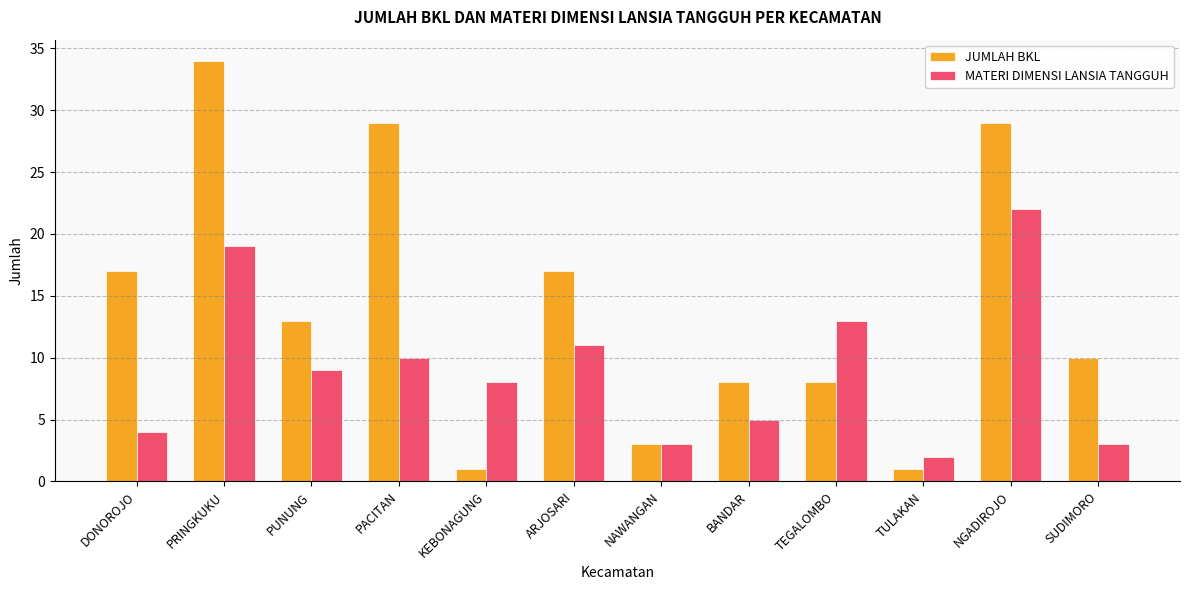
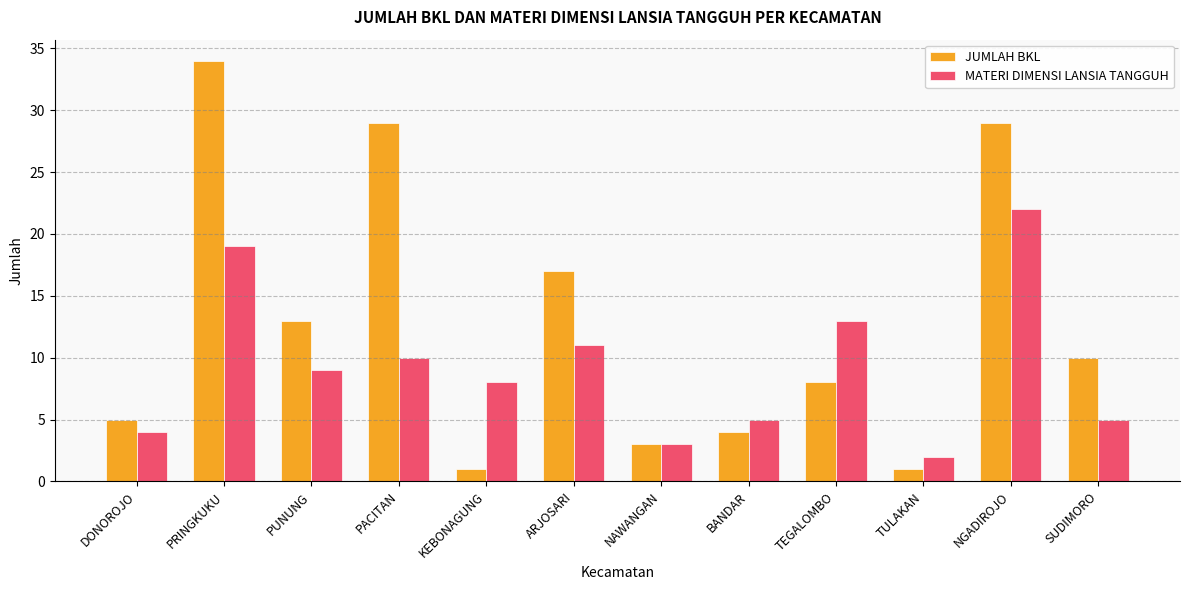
JUMLAH BKL, DONOROJO: 17 -> 5
JUMLAH BKL, BANDAR: 8 -> 4
MATERI DIMENSI LANSIA TANGGUH, SUDIMORO: 3 -> 5
